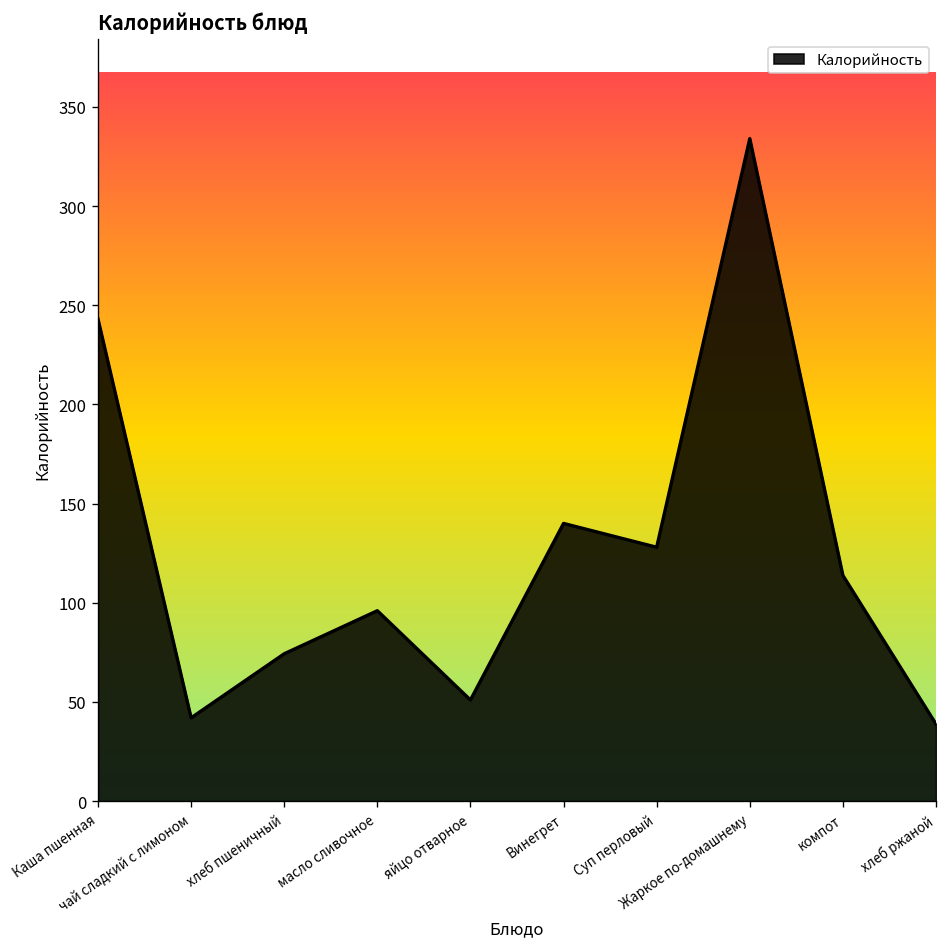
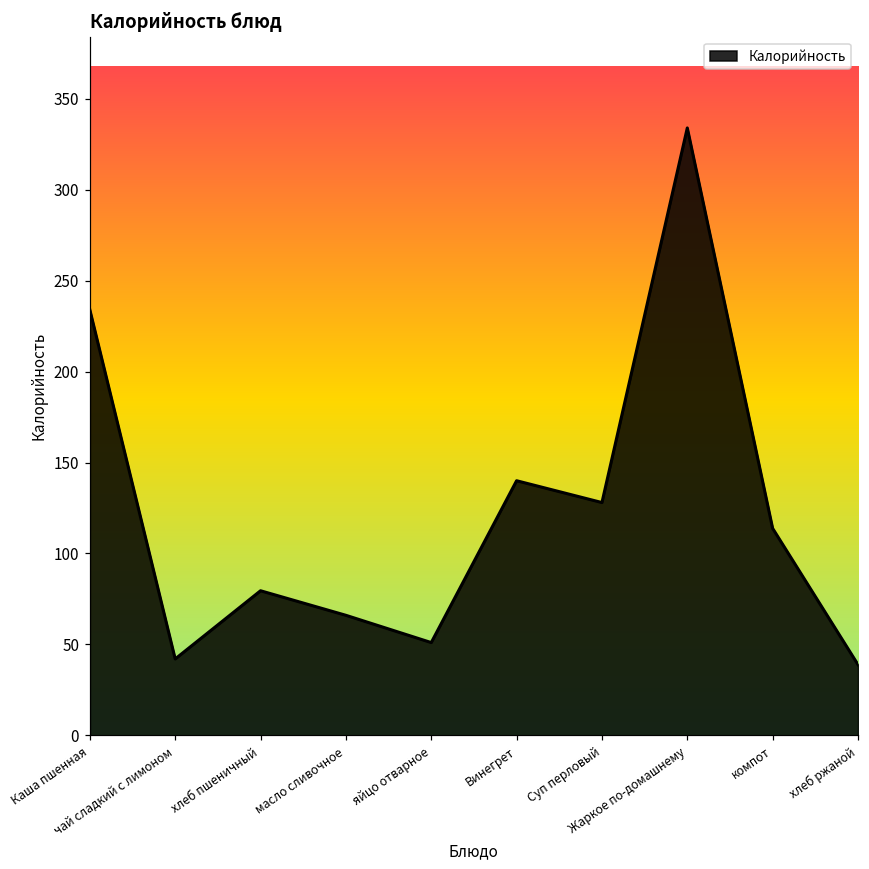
Каша пшенная: 243 -> 234
хлеб пшеничный: 74 -> 80
масло сливочное: 96 -> 66
